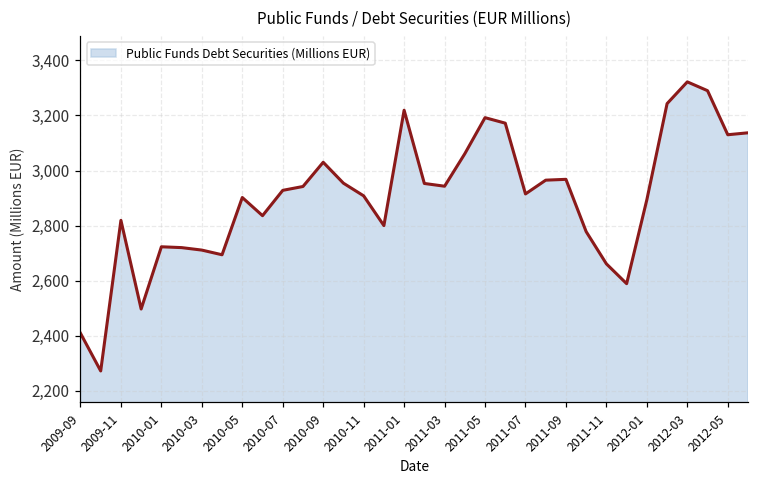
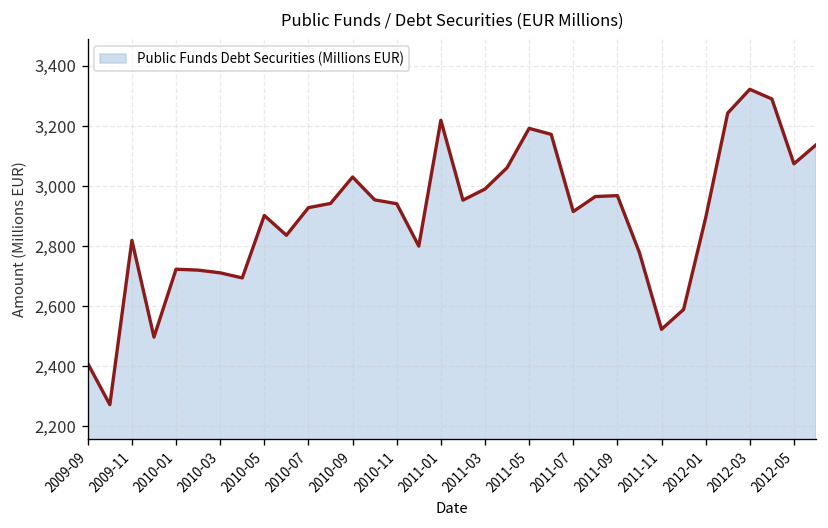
2010-11: 2,910 -> 2,940
2011-03: 2,940 -> 2,990
2011-11: 2,660 -> 2,520
2012-05: 3,130 -> 3,070
